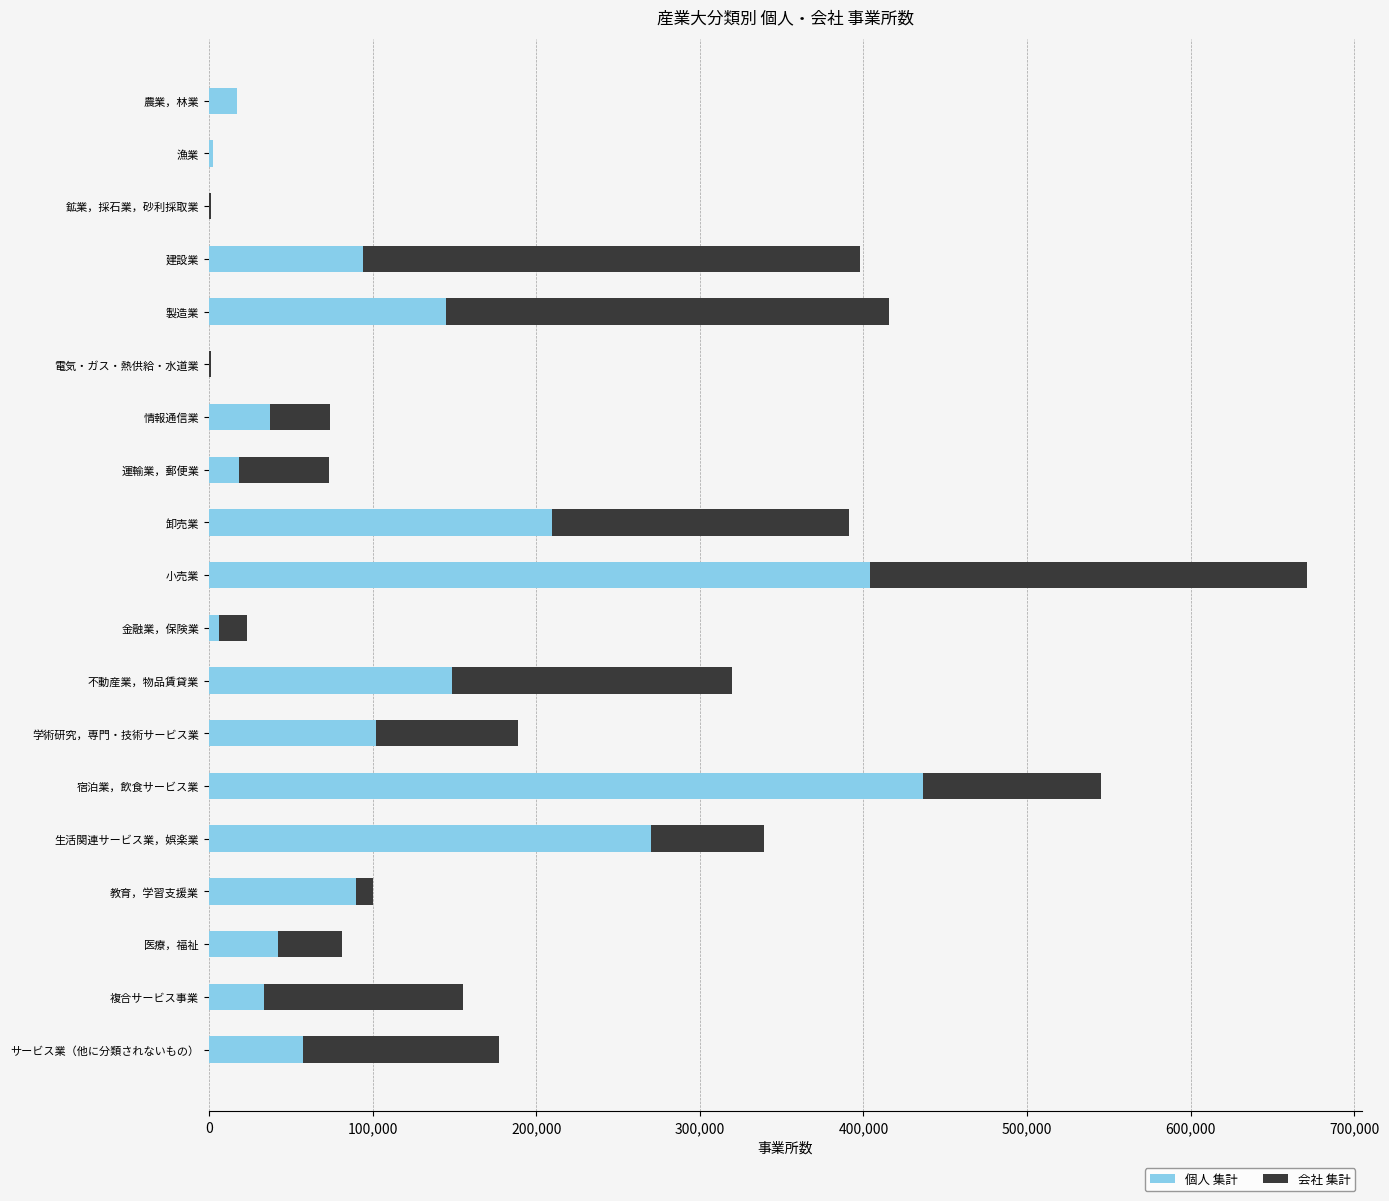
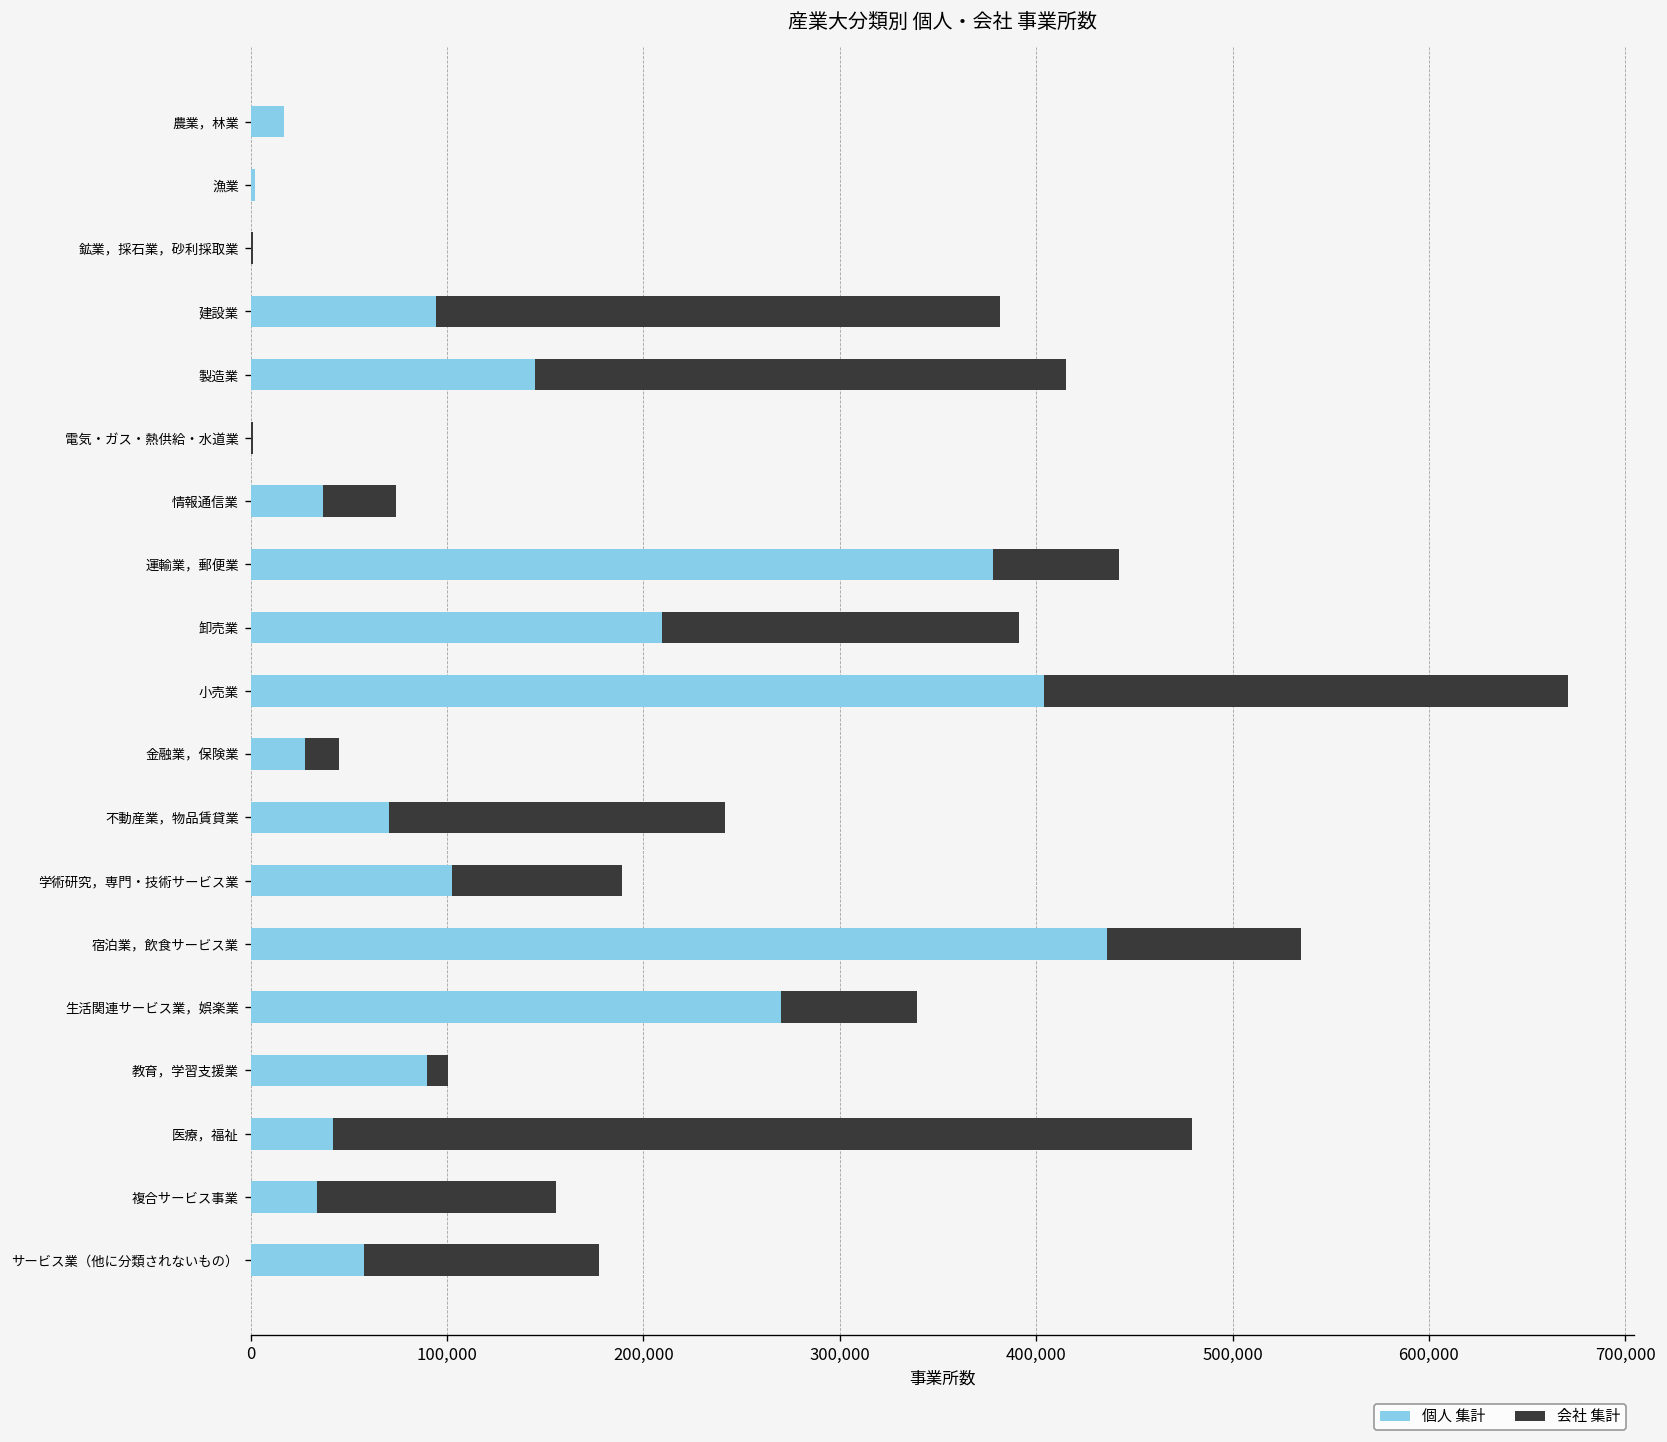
会社 集計, 建設業: 304,000 -> 287,000
個人 集計, 運輸業，郵便業: 18,000 -> 378,000
会社 集計, 運輸業，郵便業: 55,000 -> 64,000
個人 集計, 金融業，保険業: 6,000 -> 28,000
個人 集計, 不動産業，物品賃貸業: 148,000 -> 70,000
会社 集計, 宿泊業，飲食サービス業: 109,000 -> 99,000
会社 集計, 医療，福祉: 39,000 -> 437,000
